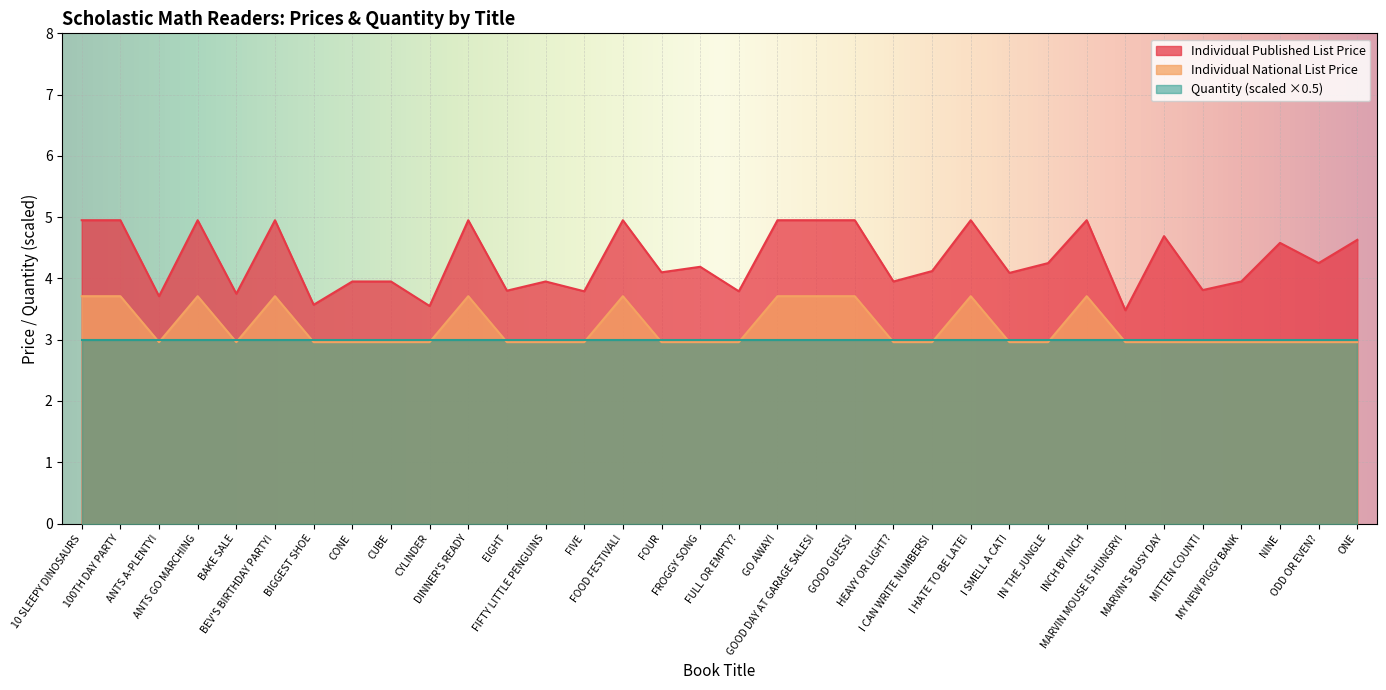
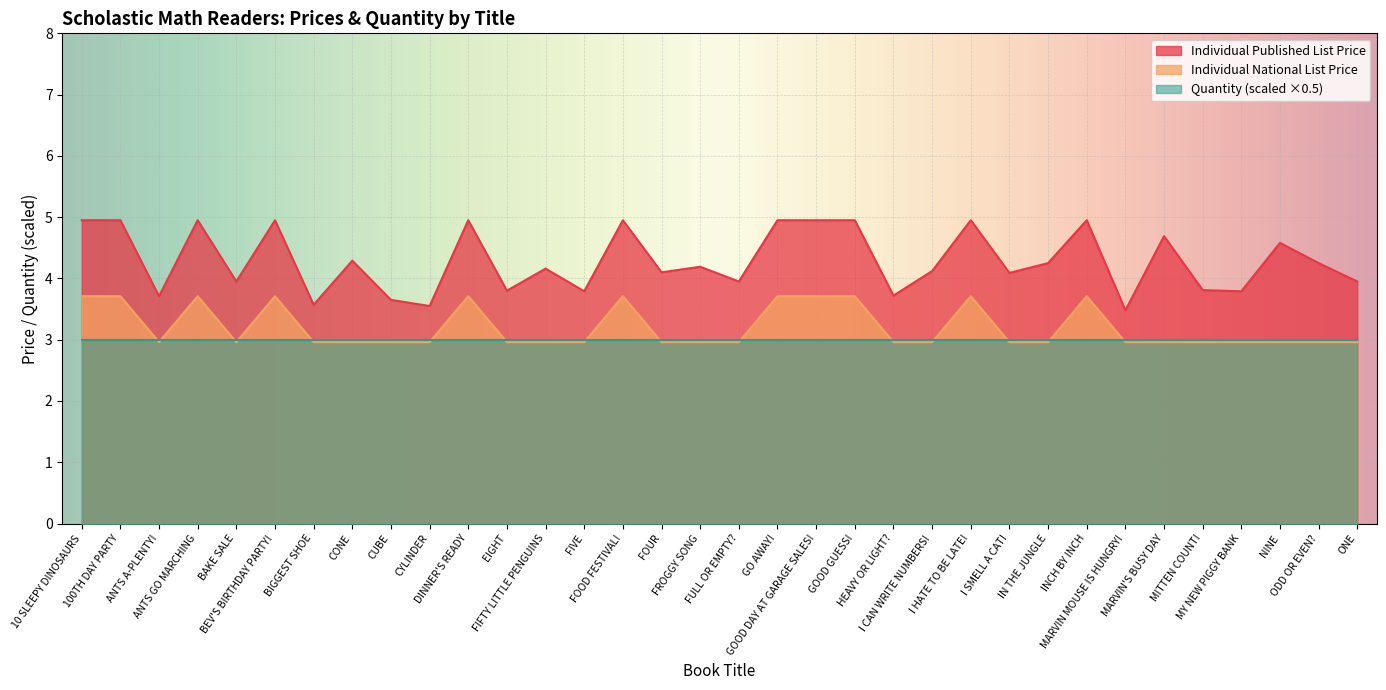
Individual Published List Price, BAKE SALE: 3.8 -> 4.0
Individual Published List Price, CONE: 4.0 -> 4.3
Individual Published List Price, CUBE: 4.0 -> 3.7
Individual Published List Price, FIFTY LITTLE PENGUINS: 4.0 -> 4.2
Individual Published List Price, FULL OR EMPTY?: 3.8 -> 4.0
Individual Published List Price, HEAVY OR LIGHT?: 4.0 -> 3.7
Individual Published List Price, MY NEW PIGGY BANK: 4.0 -> 3.8
Individual Published List Price, ONE: 4.6 -> 4.0
